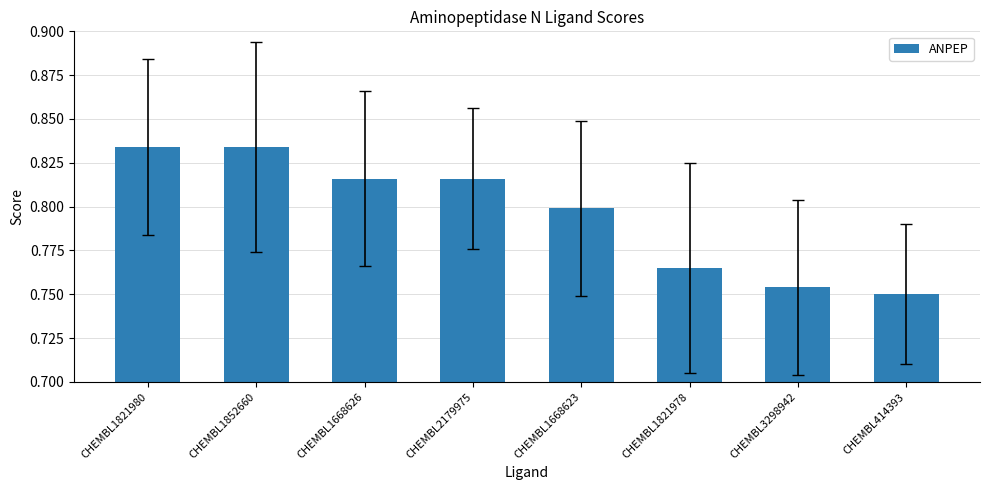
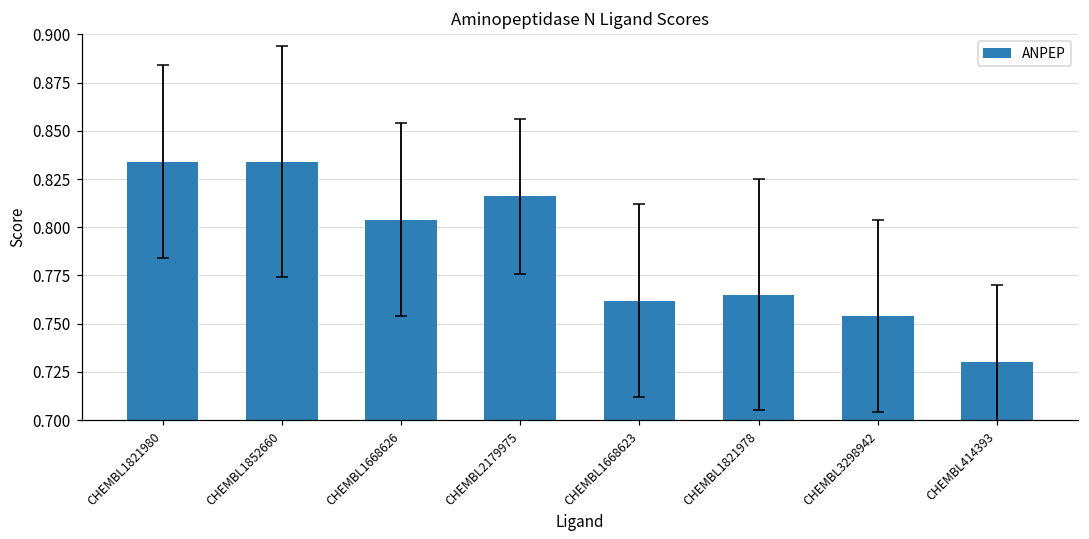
ANPEP, CHEMBL1668626: 0.816 -> 0.804
ANPEP, CHEMBL1668623: 0.799 -> 0.762
ANPEP, CHEMBL414393: 0.75 -> 0.73
